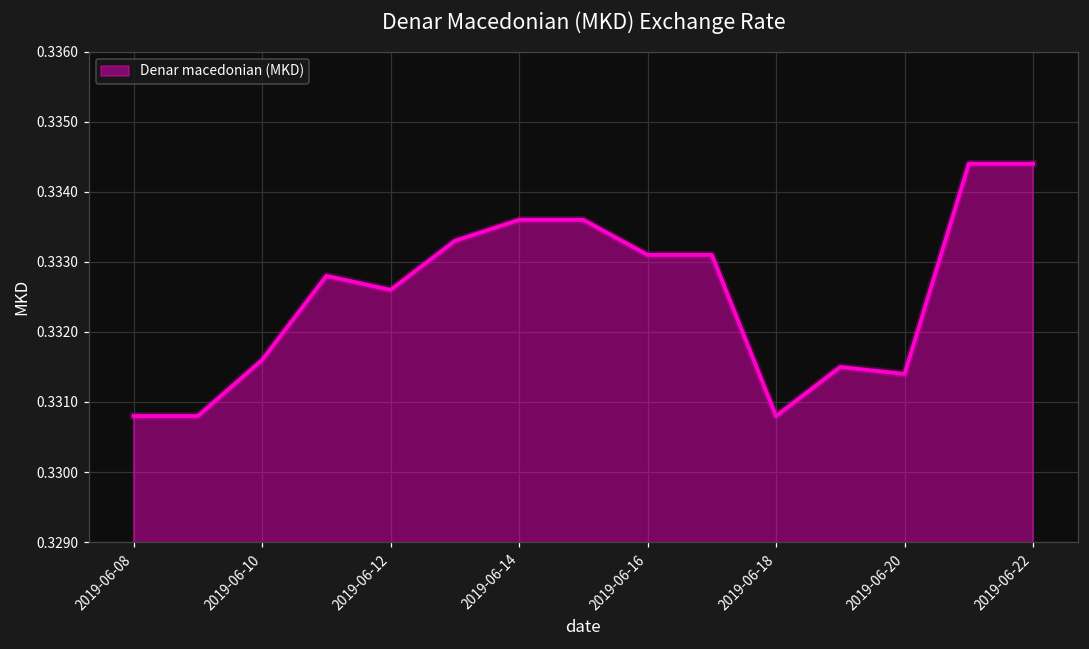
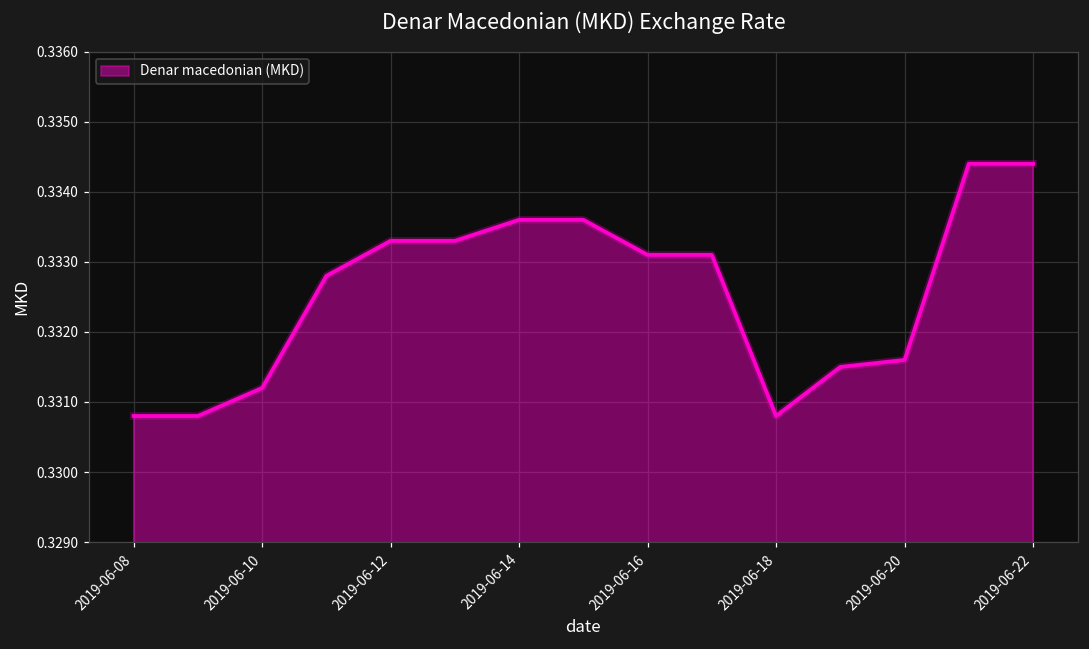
2019-06-10: 0.3316 -> 0.3312
2019-06-12: 0.3326 -> 0.3333
2019-06-20: 0.3314 -> 0.3316
